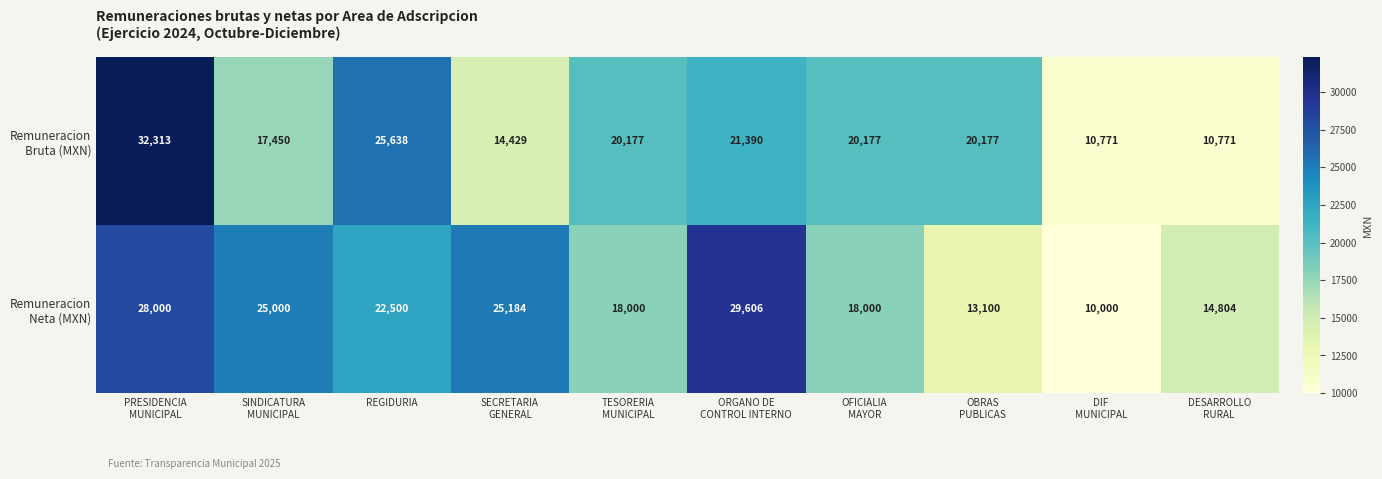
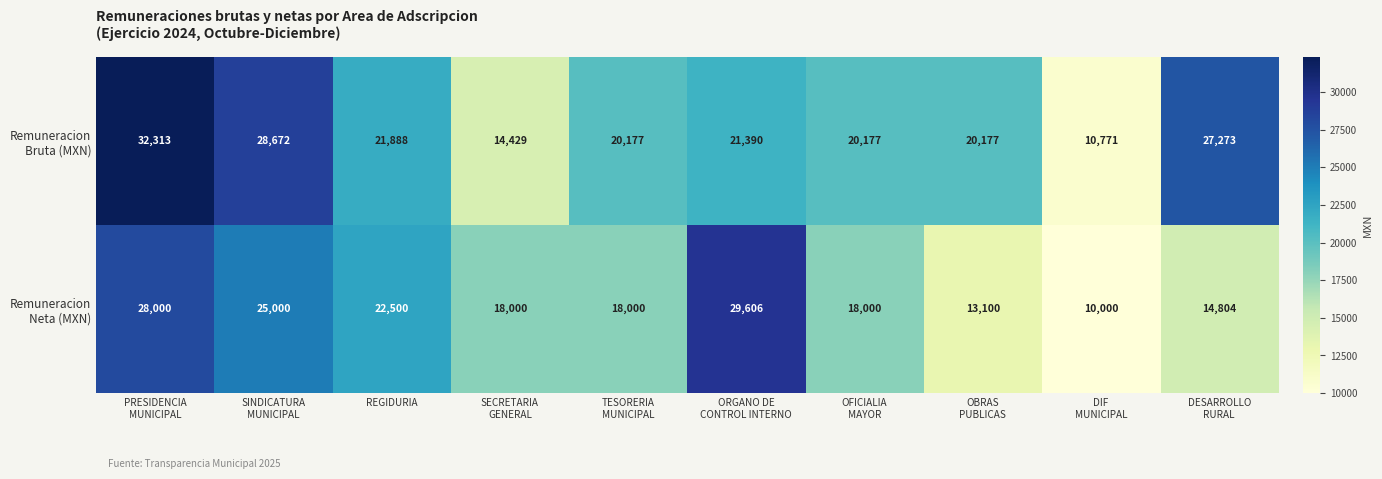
Remuneracion Bruta (MXN), SINDICATURA MUNICIPAL: 17,450 -> 28,672
Remuneracion Bruta (MXN), REGIDURIA: 25,638 -> 21,888
Remuneracion Bruta (MXN), DESARROLLO RURAL: 10,771 -> 27,273
Remuneracion Neta (MXN), SECRETARIA GENERAL: 25,184 -> 18,000
